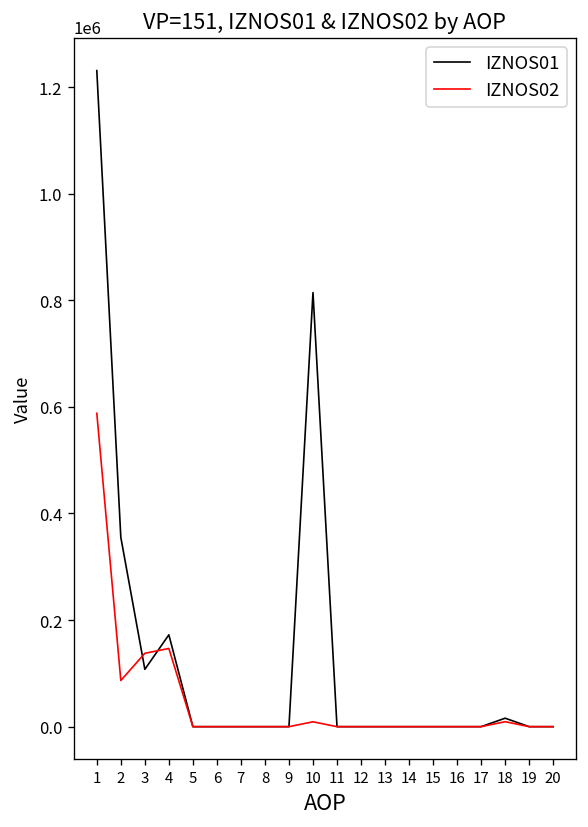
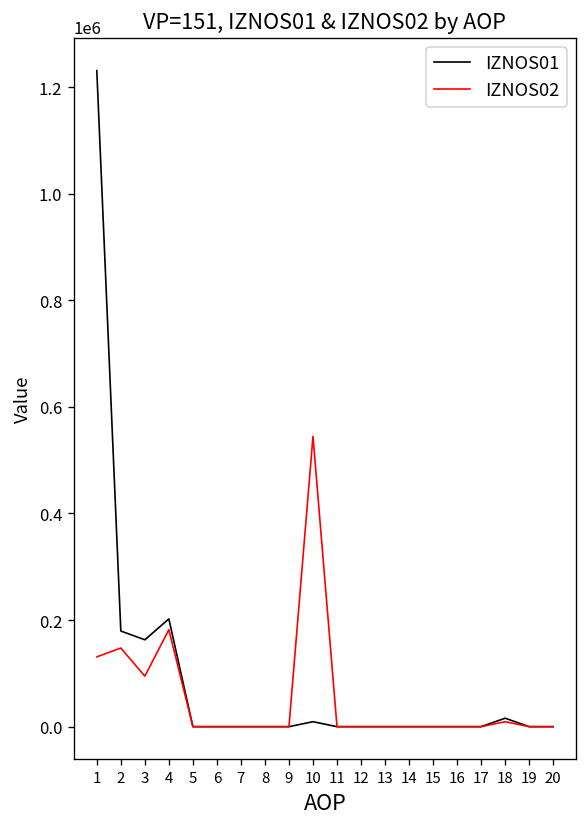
IZNOS02, 1: 590000 -> 130000
IZNOS01, 2: 360000 -> 180000
IZNOS02, 2: 90000 -> 150000
IZNOS01, 3: 110000 -> 160000
IZNOS02, 3: 140000 -> 90000
IZNOS01, 4: 170000 -> 200000
IZNOS02, 4: 150000 -> 180000
IZNOS01, 10: 810000 -> 10000
IZNOS02, 10: 10000 -> 540000
